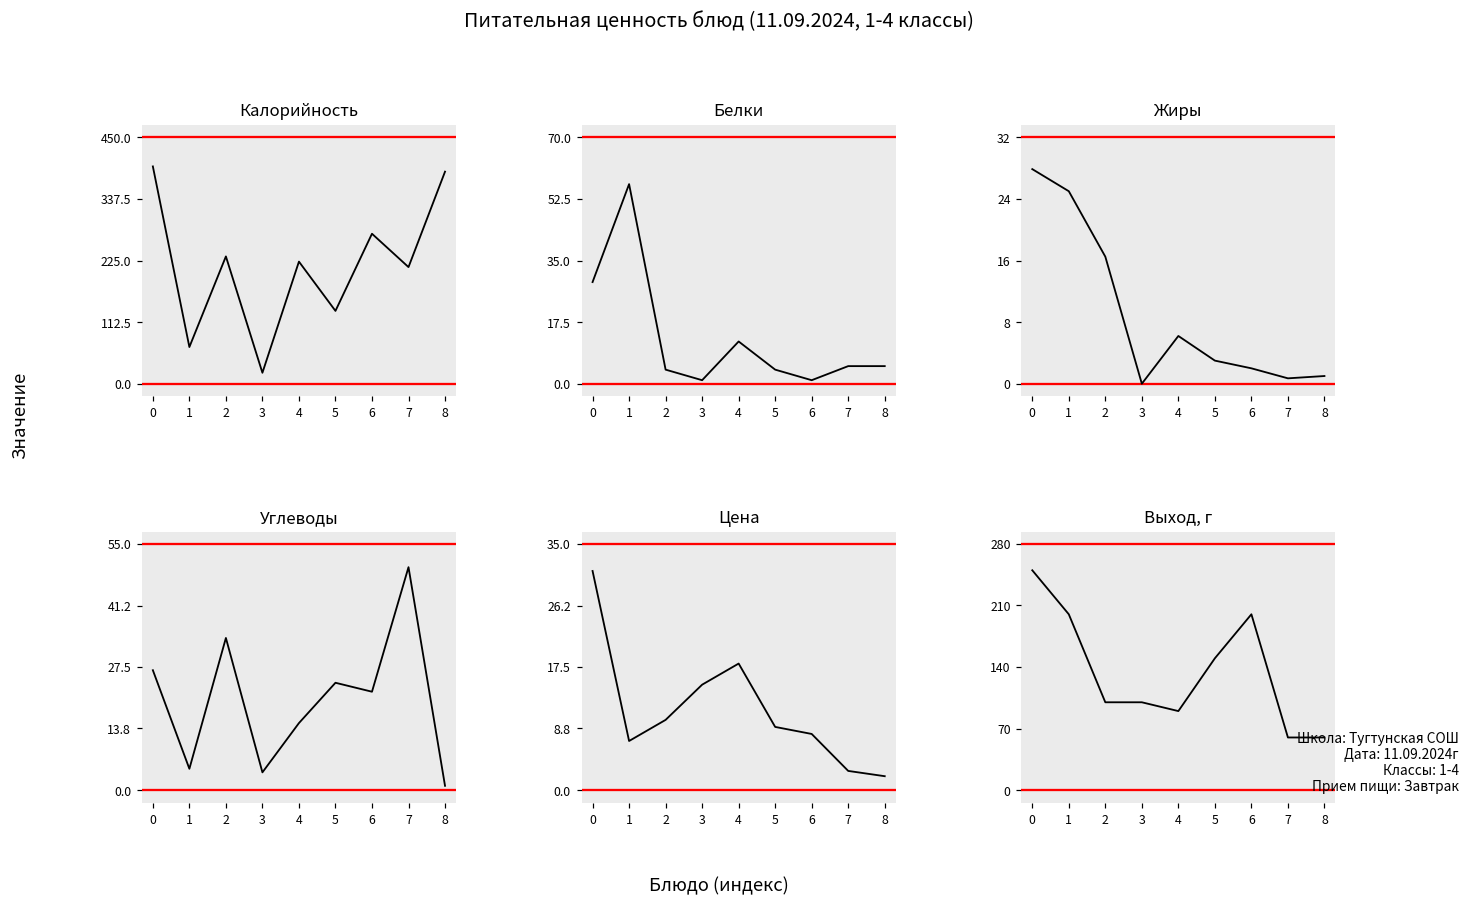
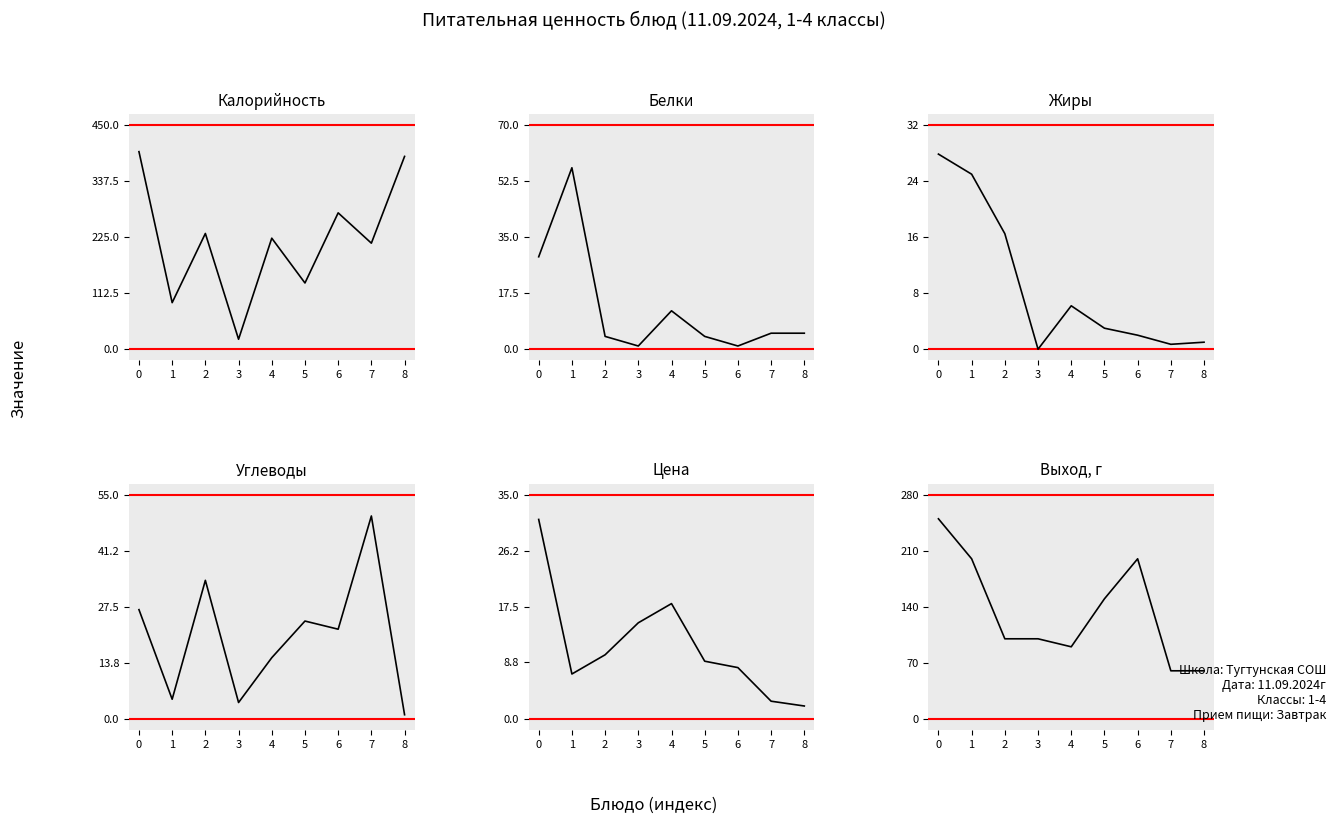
Калорийность, 1: 70 -> 90
